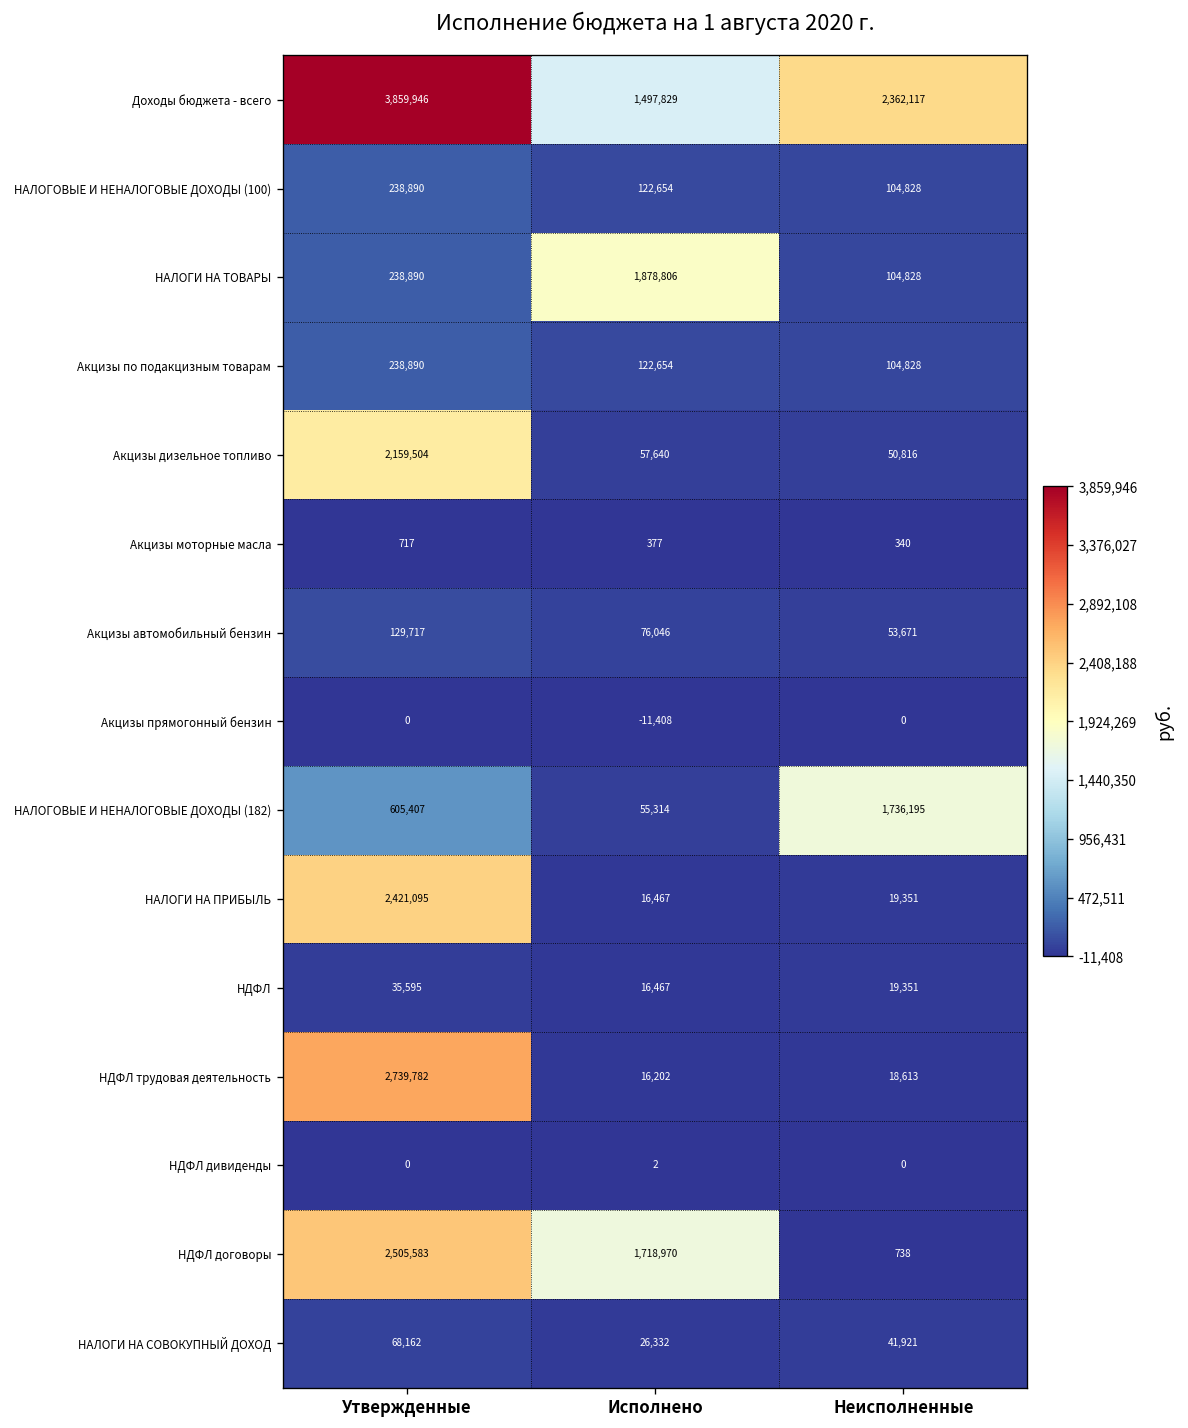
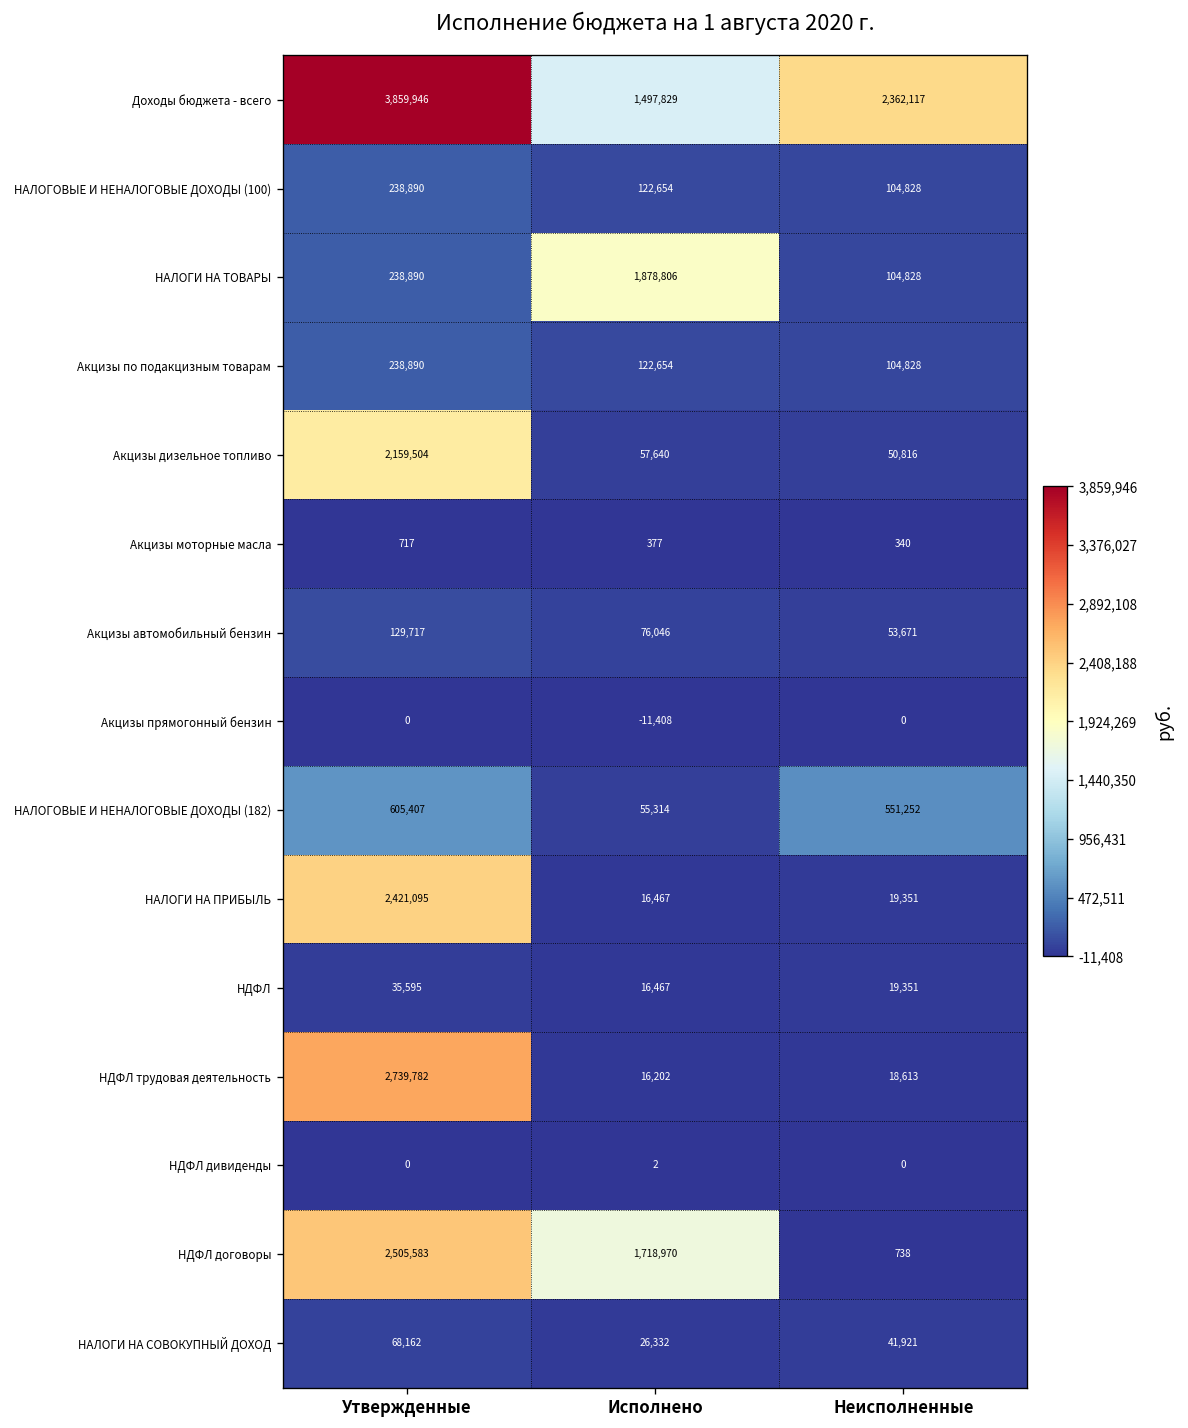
НАЛОГОВЫЕ И НЕНАЛОГОВЫЕ ДОХОДЫ (182), Неисполненные: 1,736,195 -> 551,252
